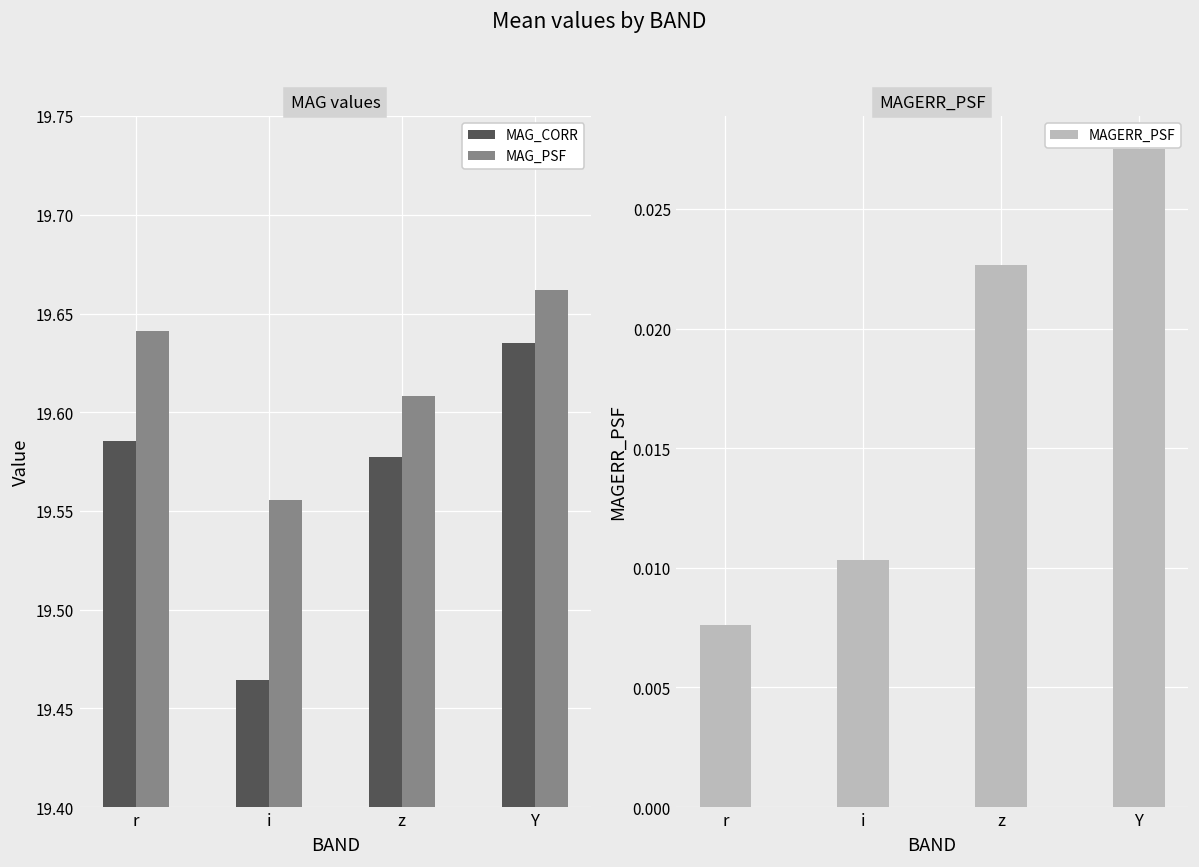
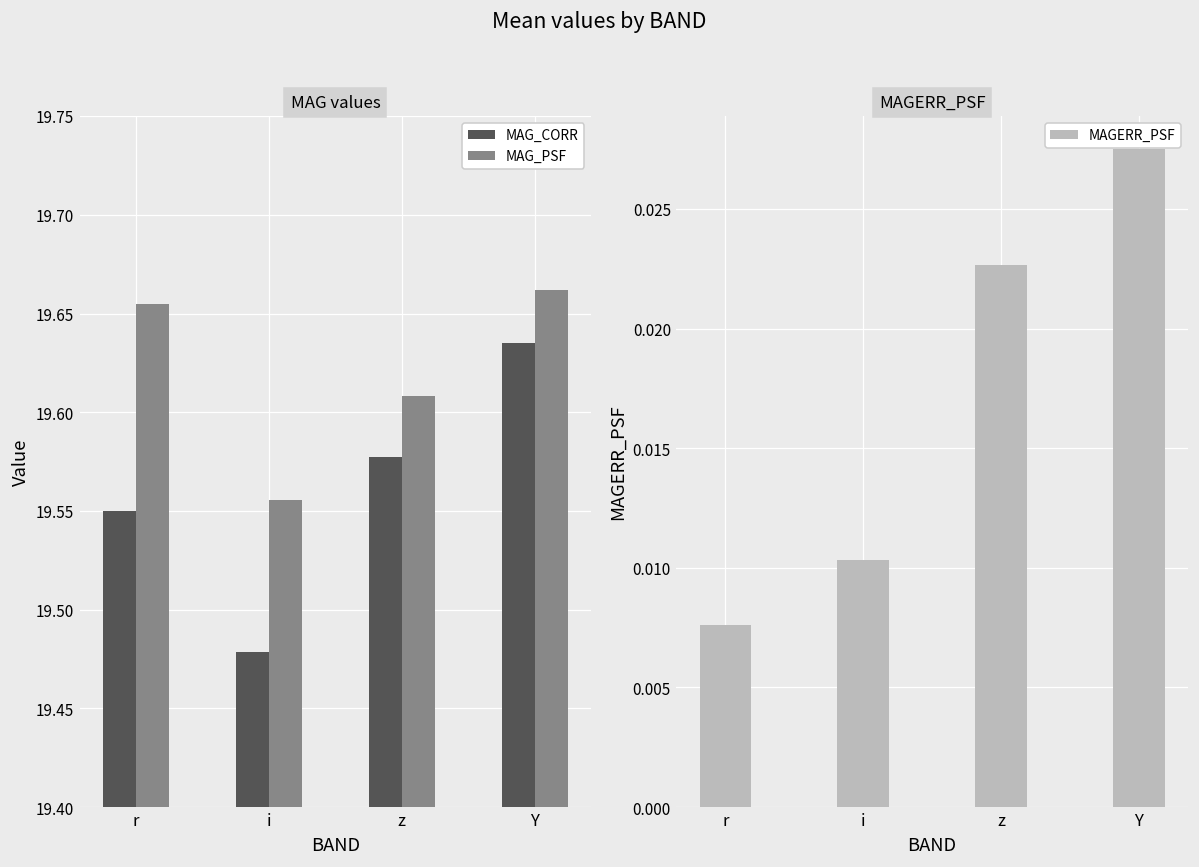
MAG values, MAG_CORR, r: 19.586 -> 19.550
MAG values, MAG_PSF, r: 19.641 -> 19.655
MAG values, MAG_CORR, i: 19.464 -> 19.479
